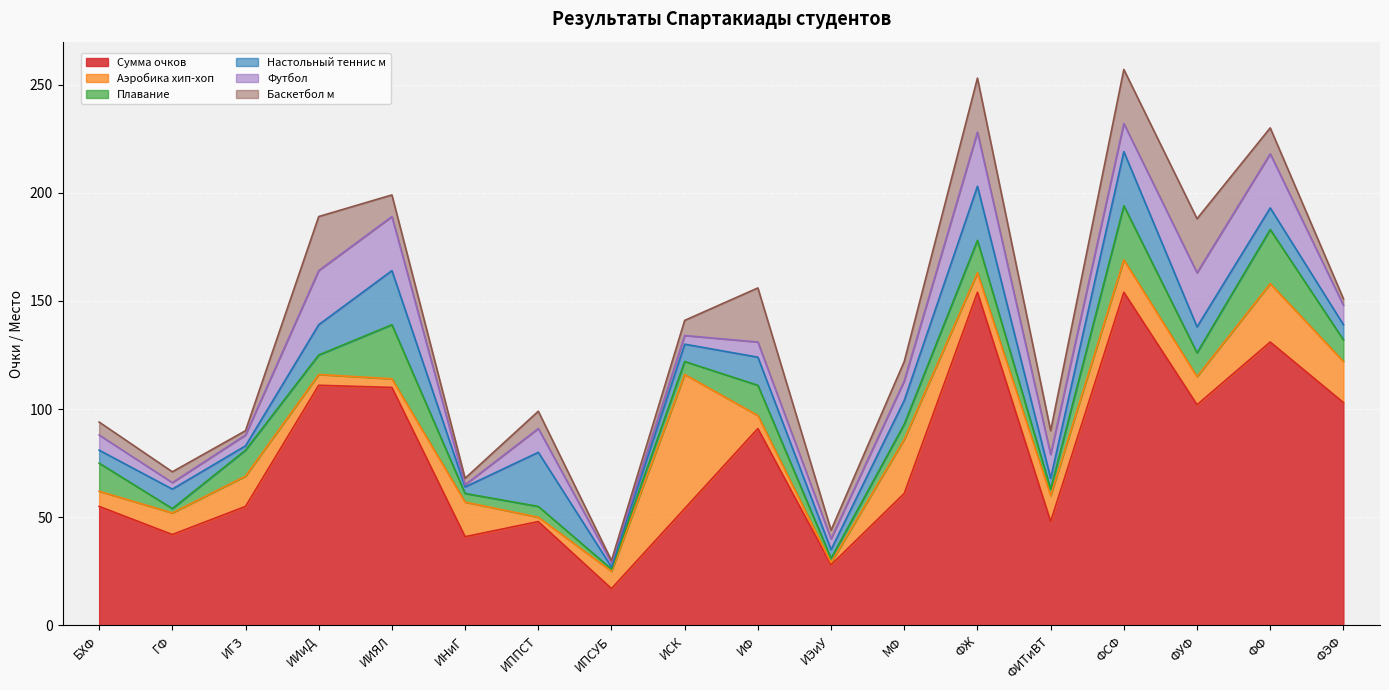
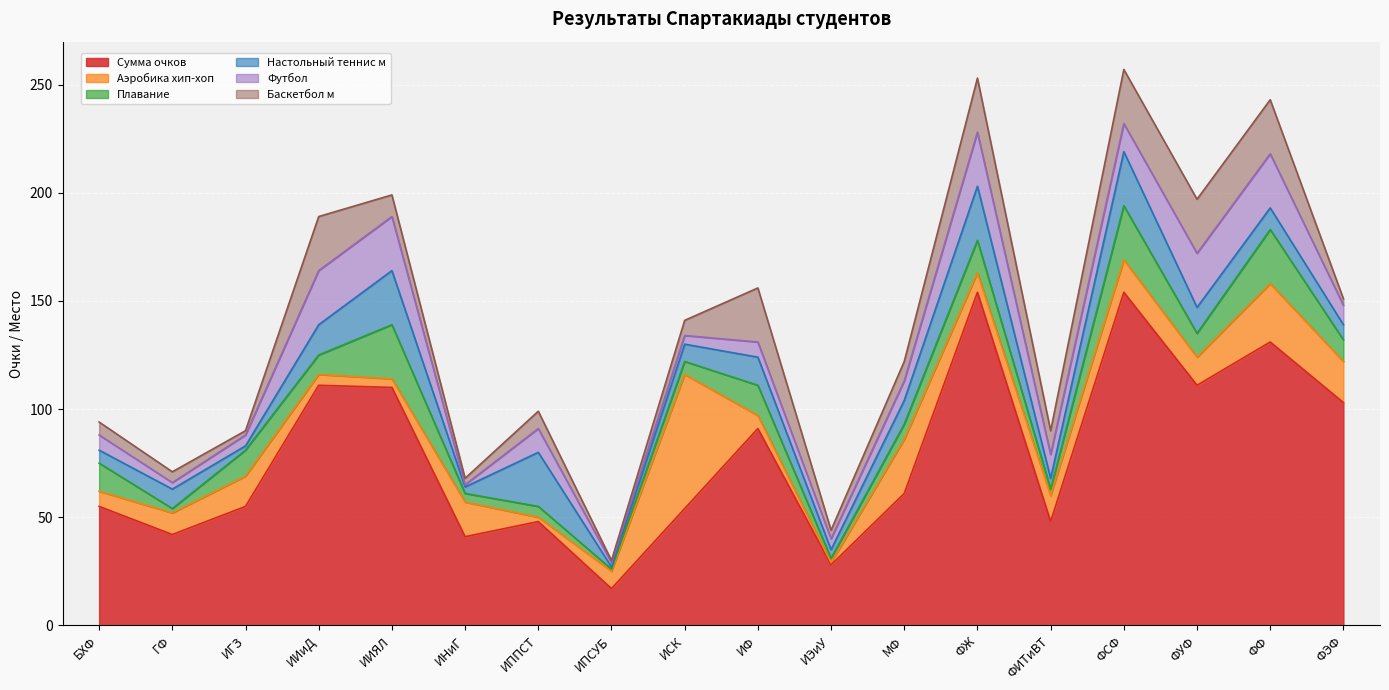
Сумма очков, ФУФ: 102 -> 111
Баскетбол м, ФФ: 12 -> 25
